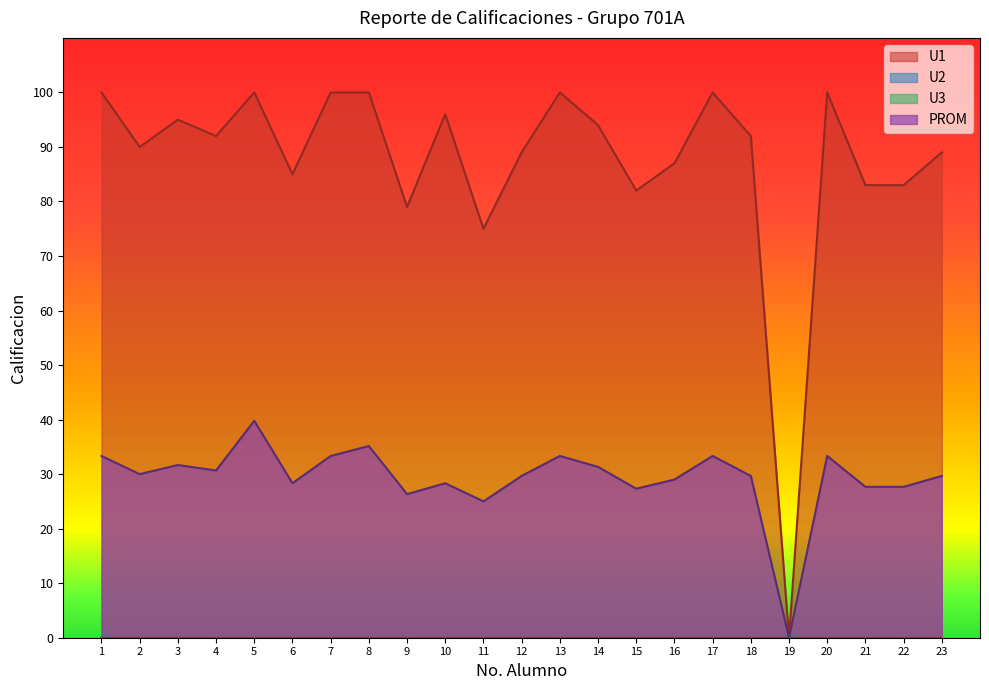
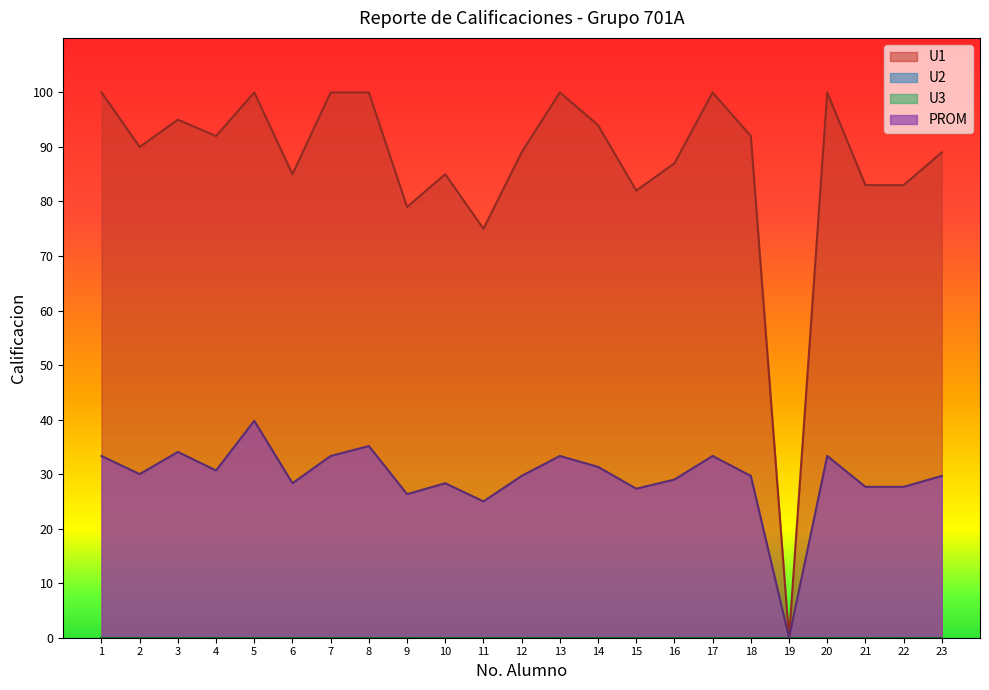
PROM, 3: 32 -> 34
U1, 10: 96 -> 85
